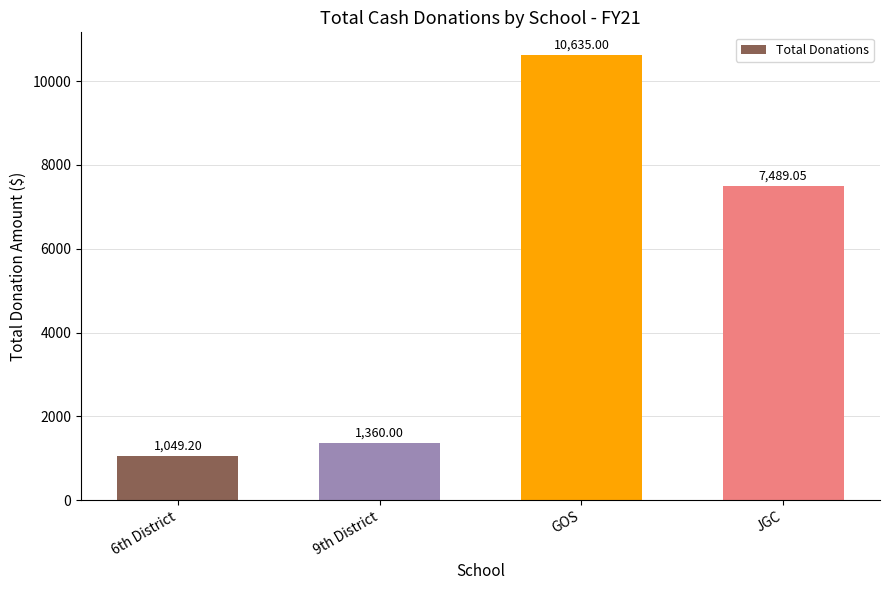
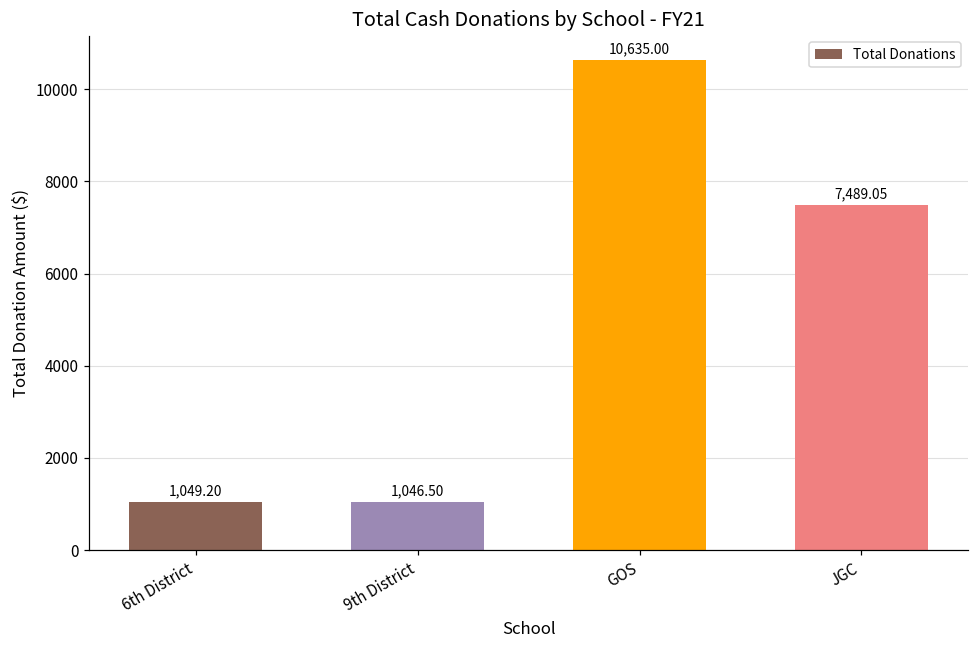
9th District: 1,360.00 -> 1,046.50
